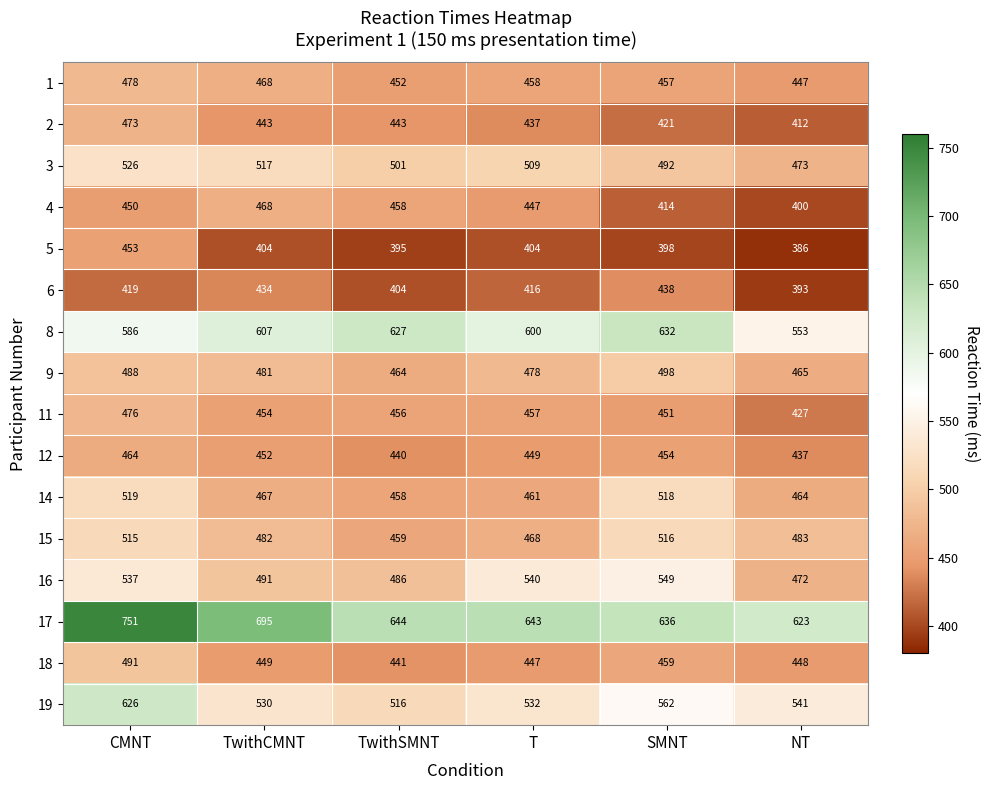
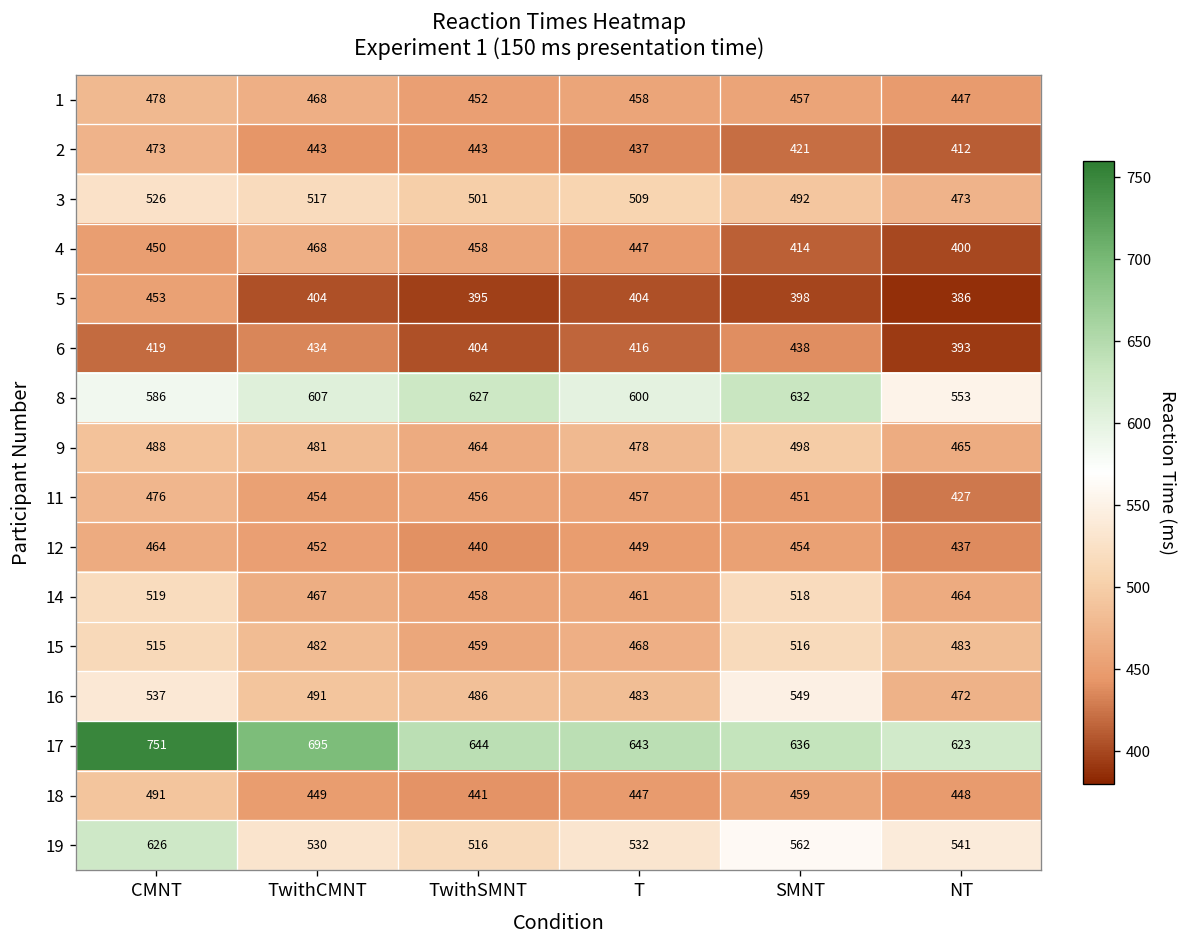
16, T: 540 -> 483
